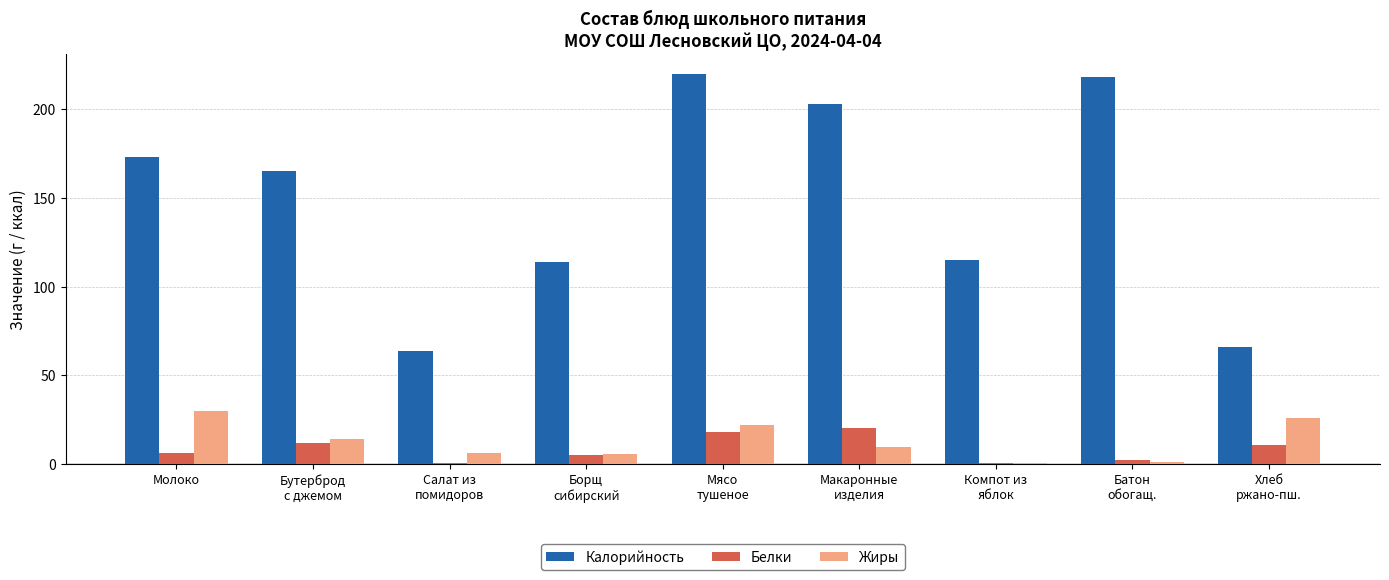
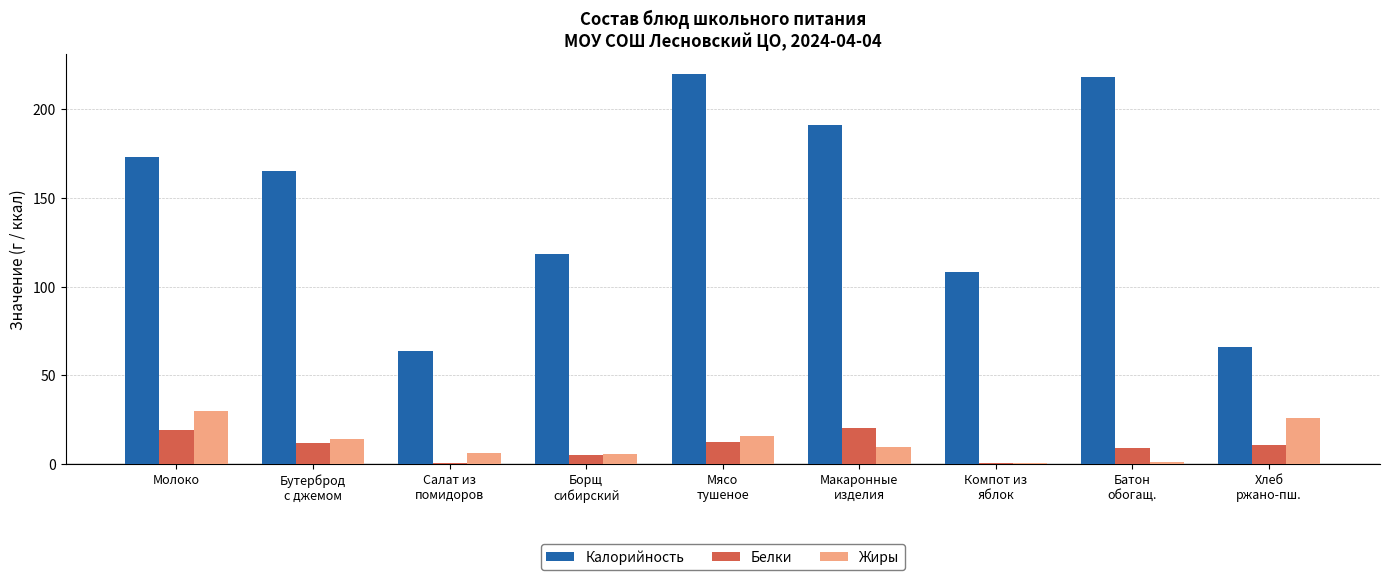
Белки, Молоко: 6 -> 19
Калорийность, Борщ сибирский: 114 -> 118
Белки, Мясо тушеное: 18 -> 13
Жиры, Мясо тушеное: 22 -> 16
Калорийность, Макаронные изделия: 203 -> 191
Калорийность, Компот из яблок: 115 -> 108
Белки, Батон обогащ.: 2 -> 9
